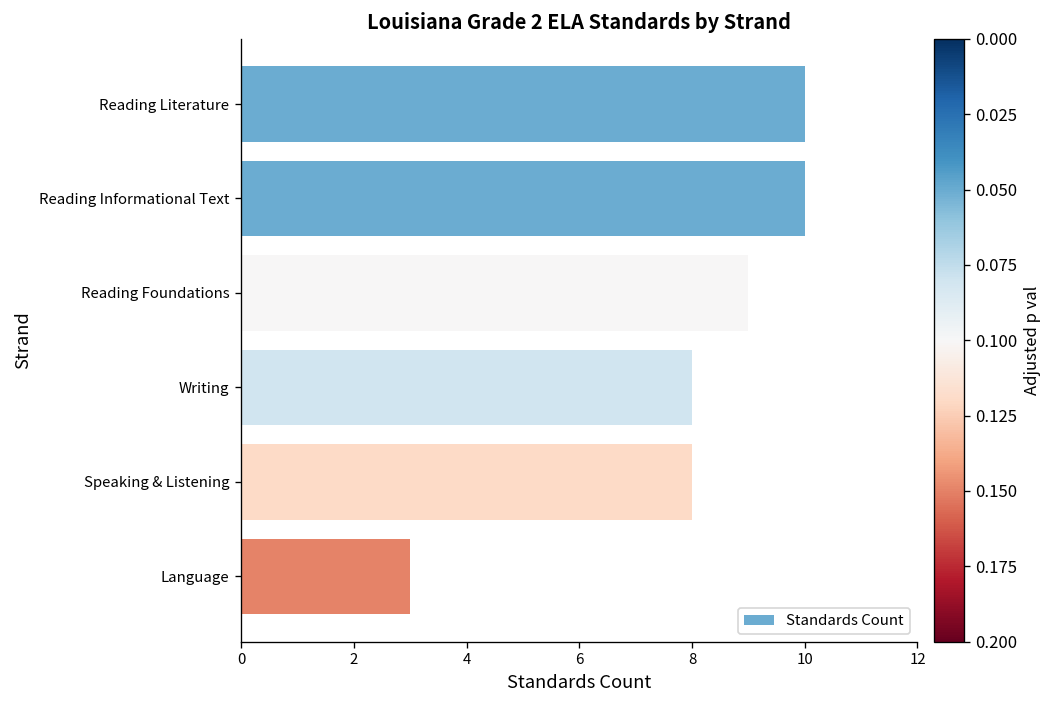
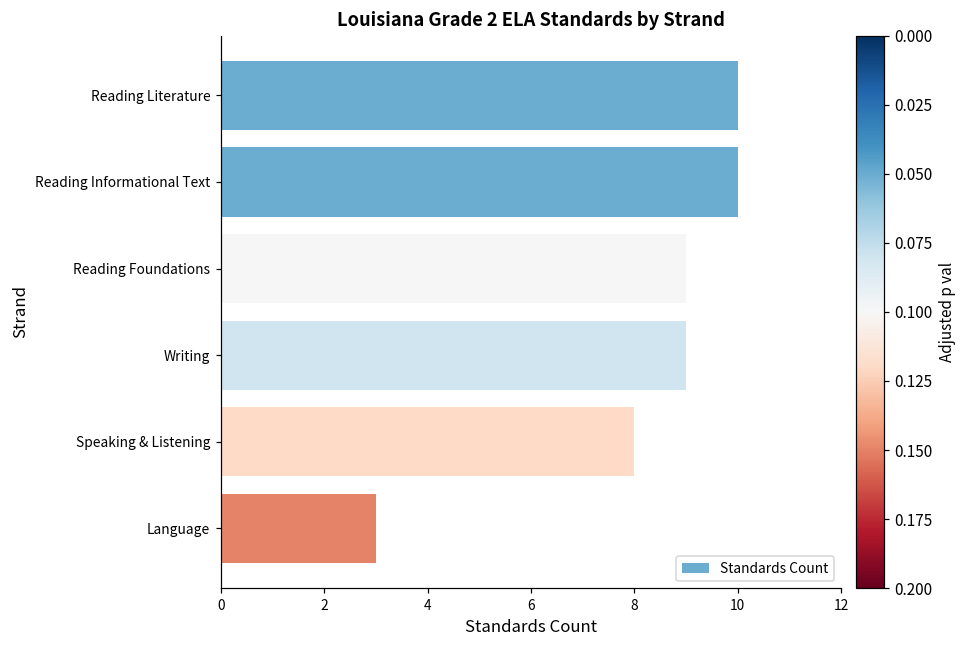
Writing: 8 -> 9
